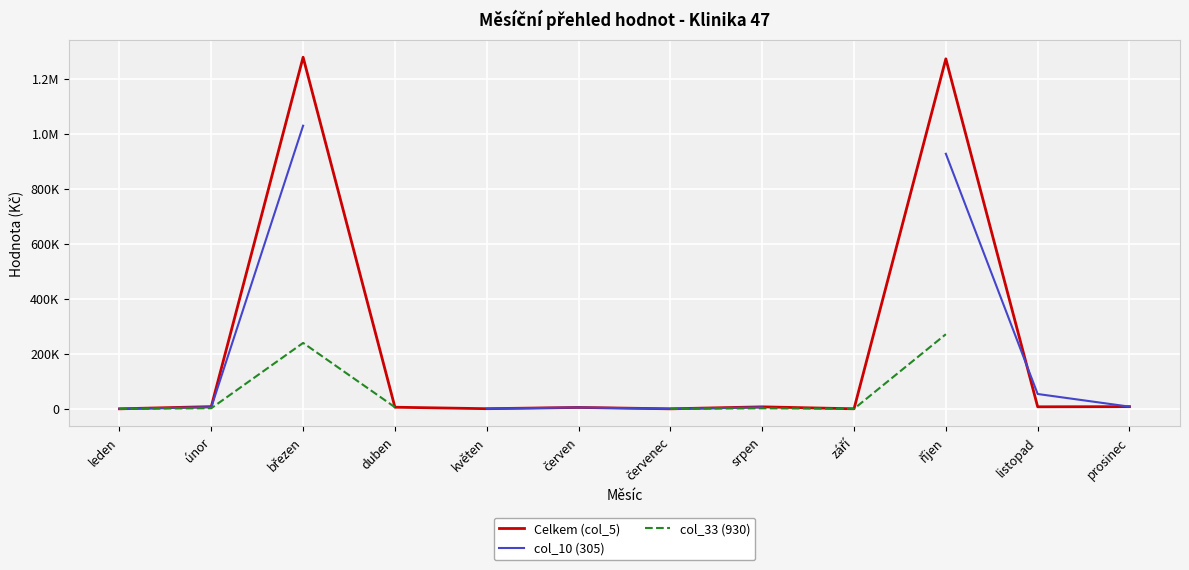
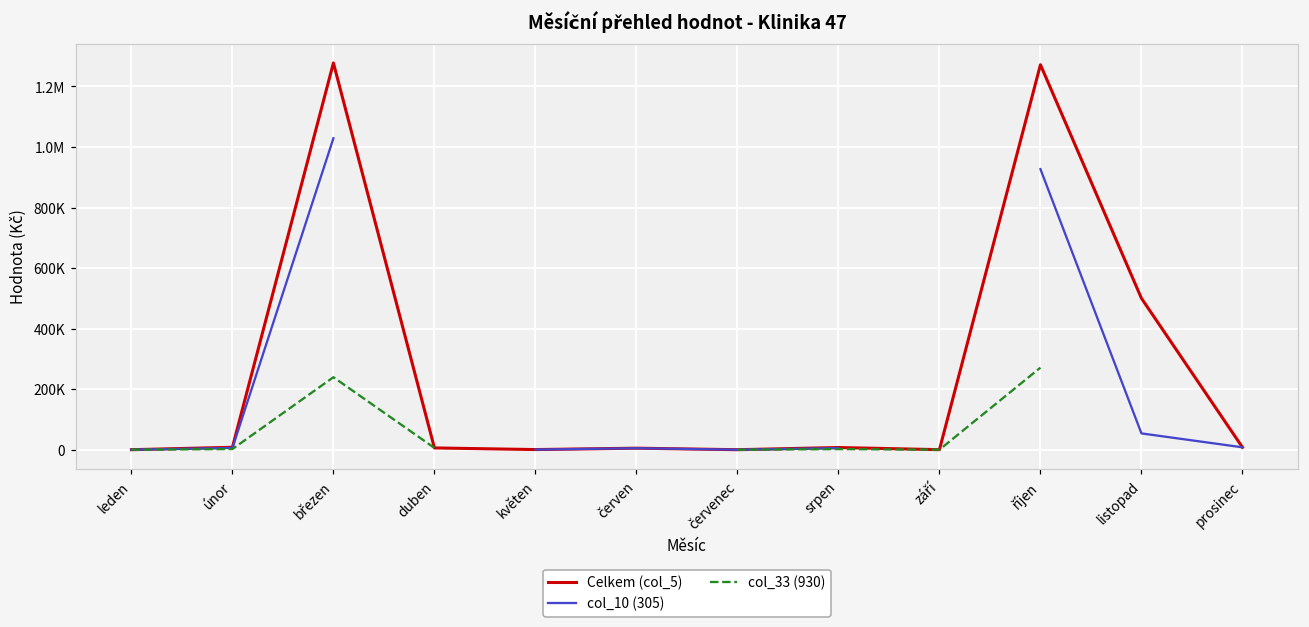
Celkem (col_5), listopad: 10000 -> 500000
